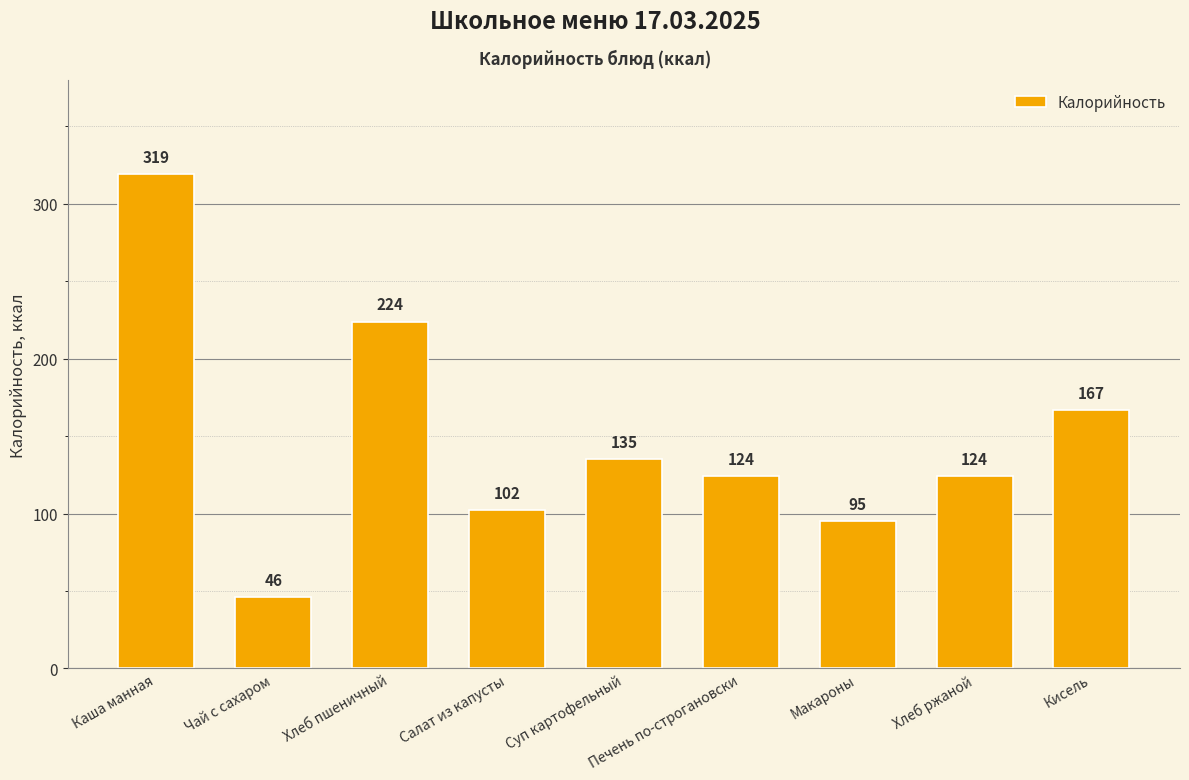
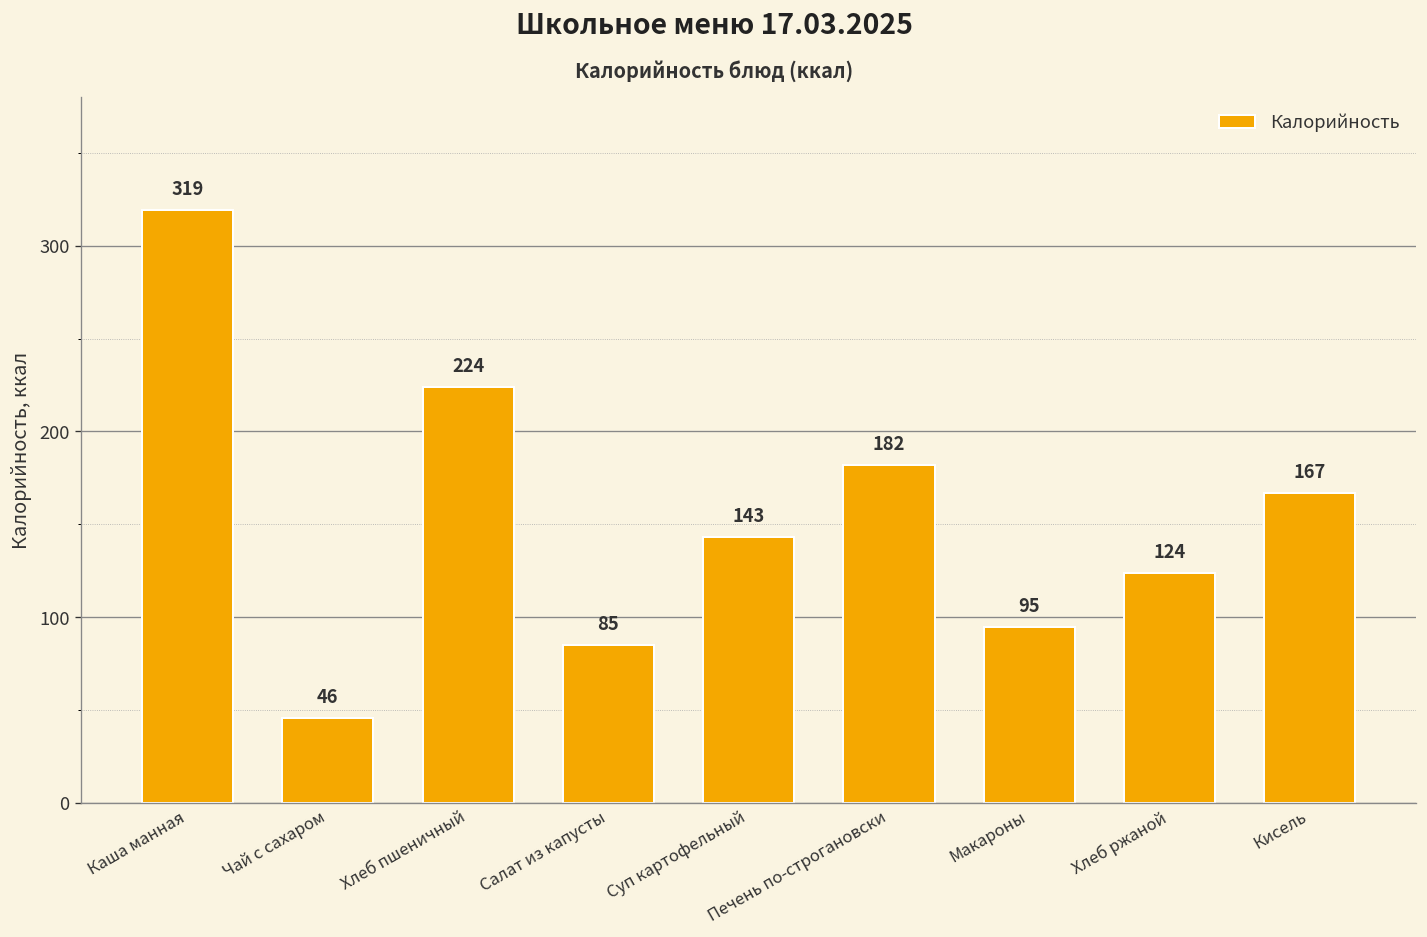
Салат из капусты: 102 -> 85
Суп картофельный: 135 -> 143
Печень по-строгановски: 124 -> 182
